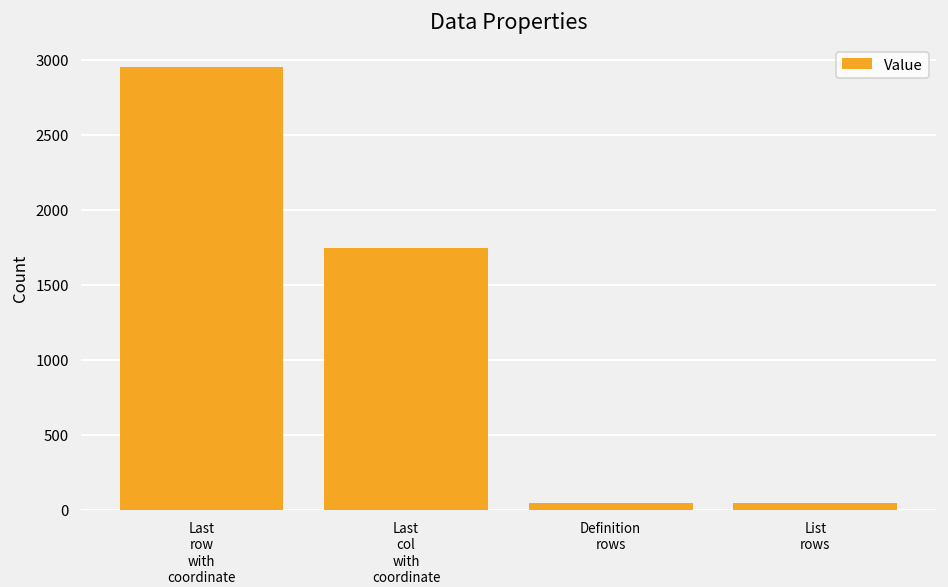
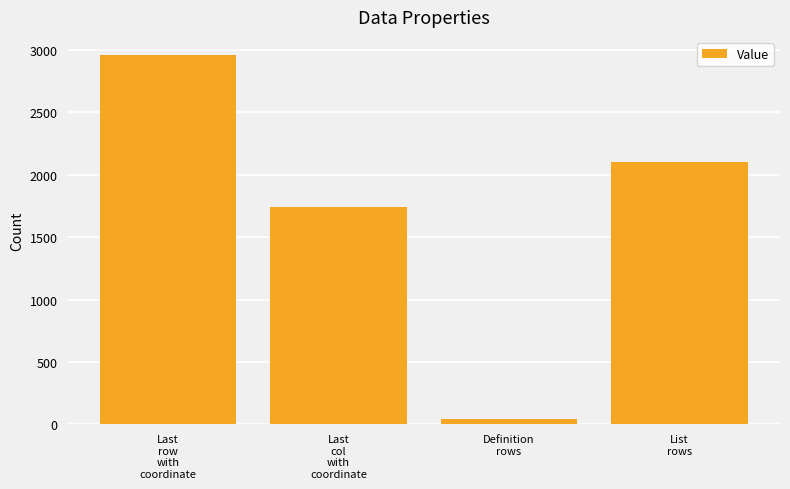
List rows: 50 -> 2100
